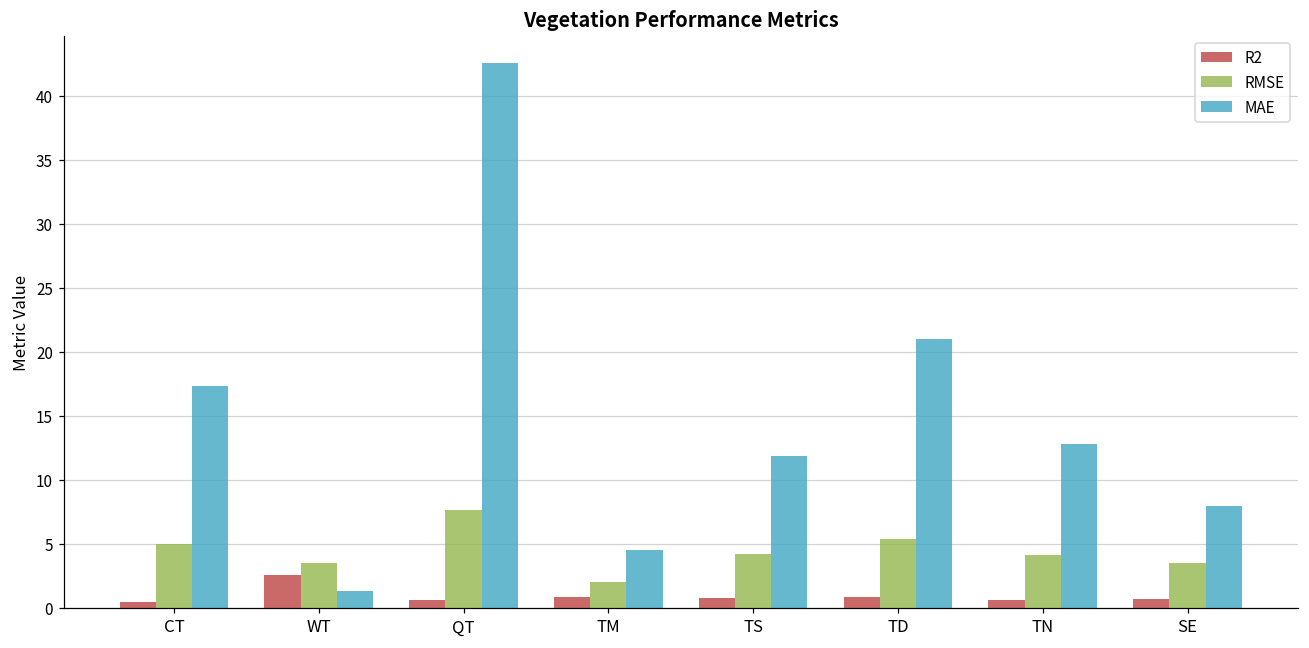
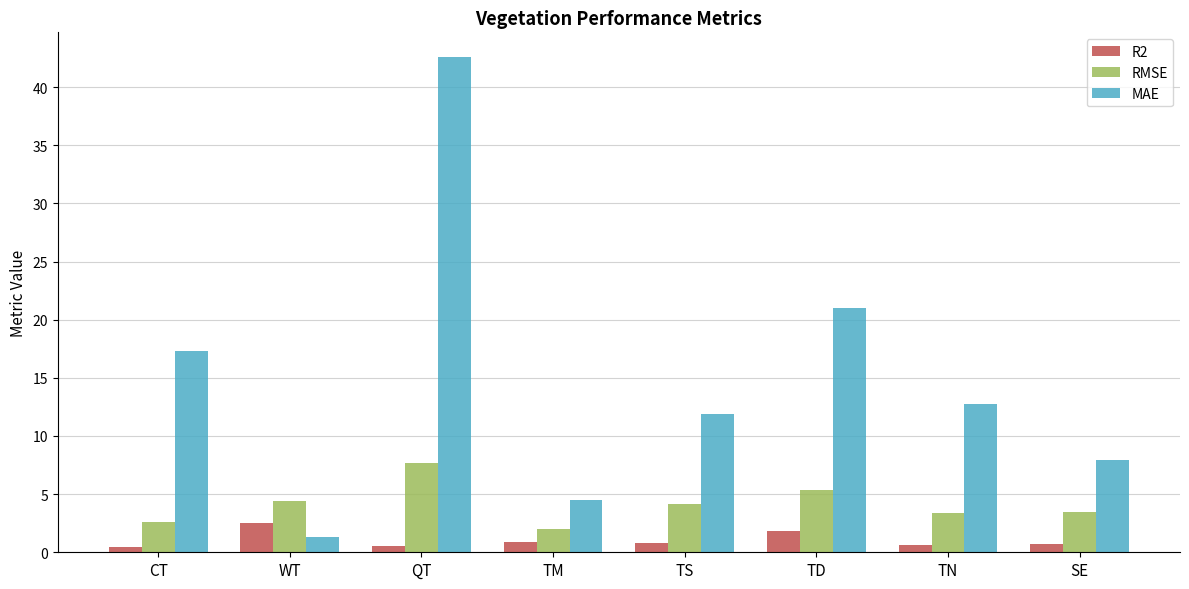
RMSE, CT: 5.0 -> 2.6
RMSE, WT: 3.5 -> 4.4
R2, TD: 0.8 -> 1.8
RMSE, TN: 4.1 -> 3.4
